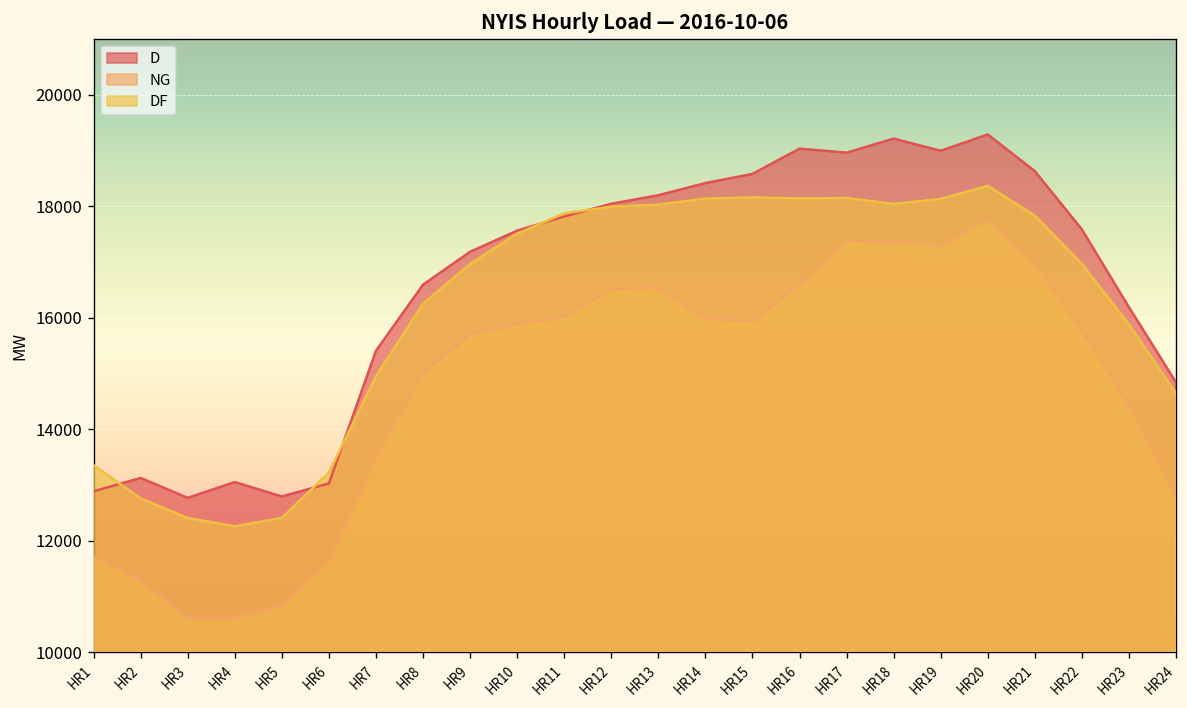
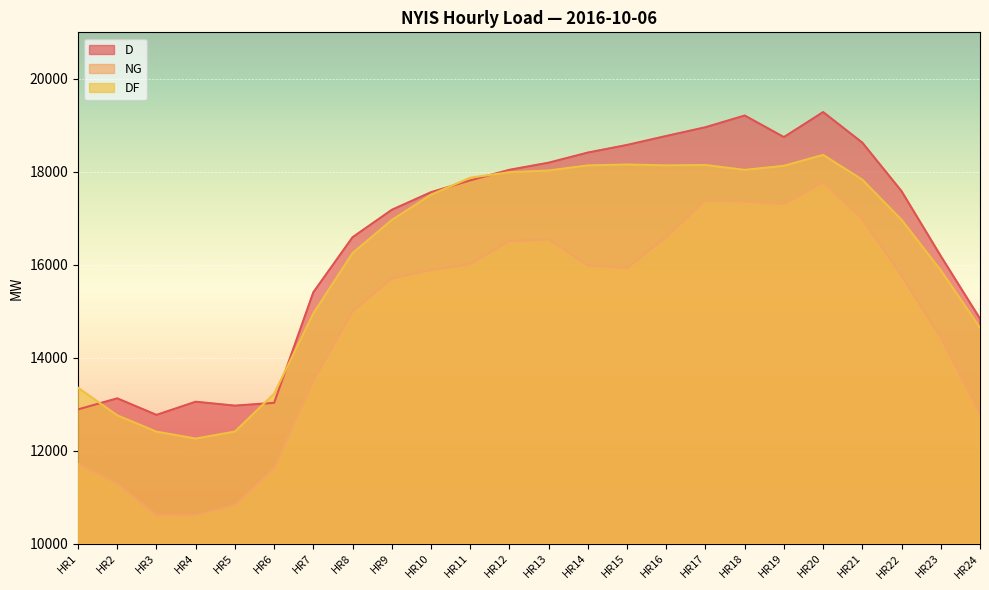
D, HR5: 12800 -> 13000
D, HR16: 19000 -> 18800
D, HR19: 19000 -> 18700
